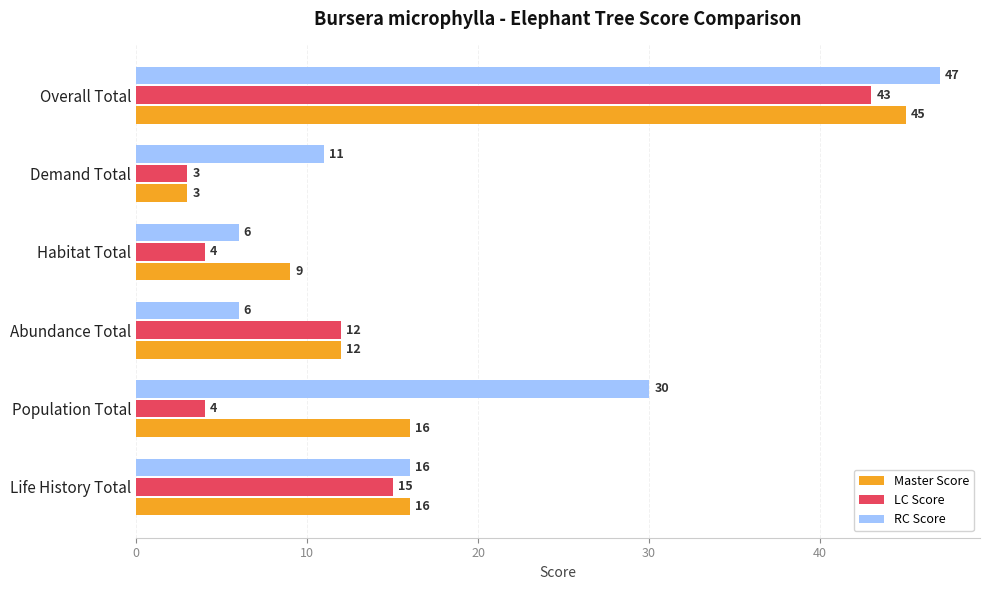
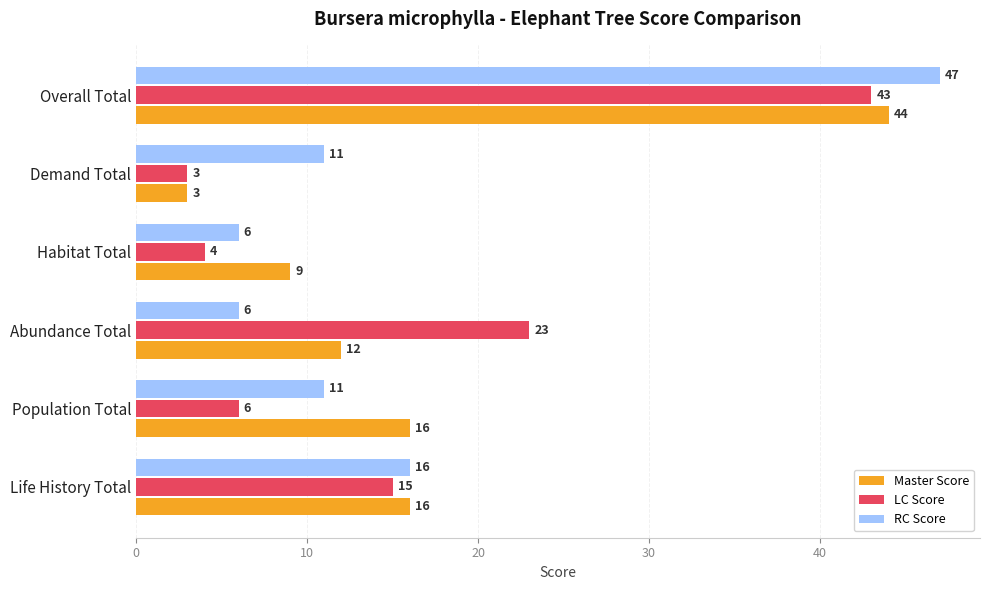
Master Score, Overall Total: 45 -> 44
LC Score, Abundance Total: 12 -> 23
RC Score, Population Total: 30 -> 11
LC Score, Population Total: 4 -> 6
